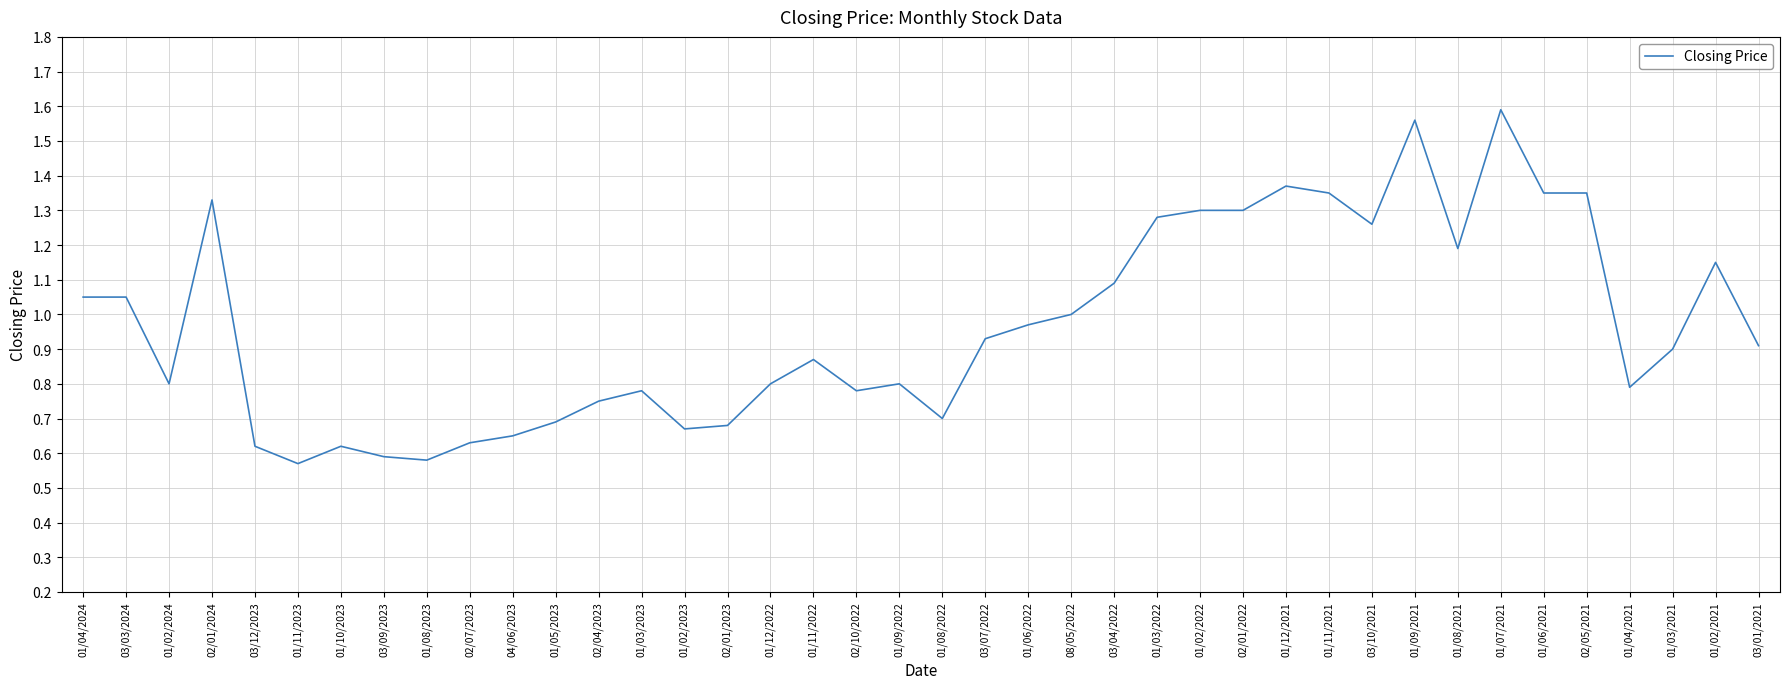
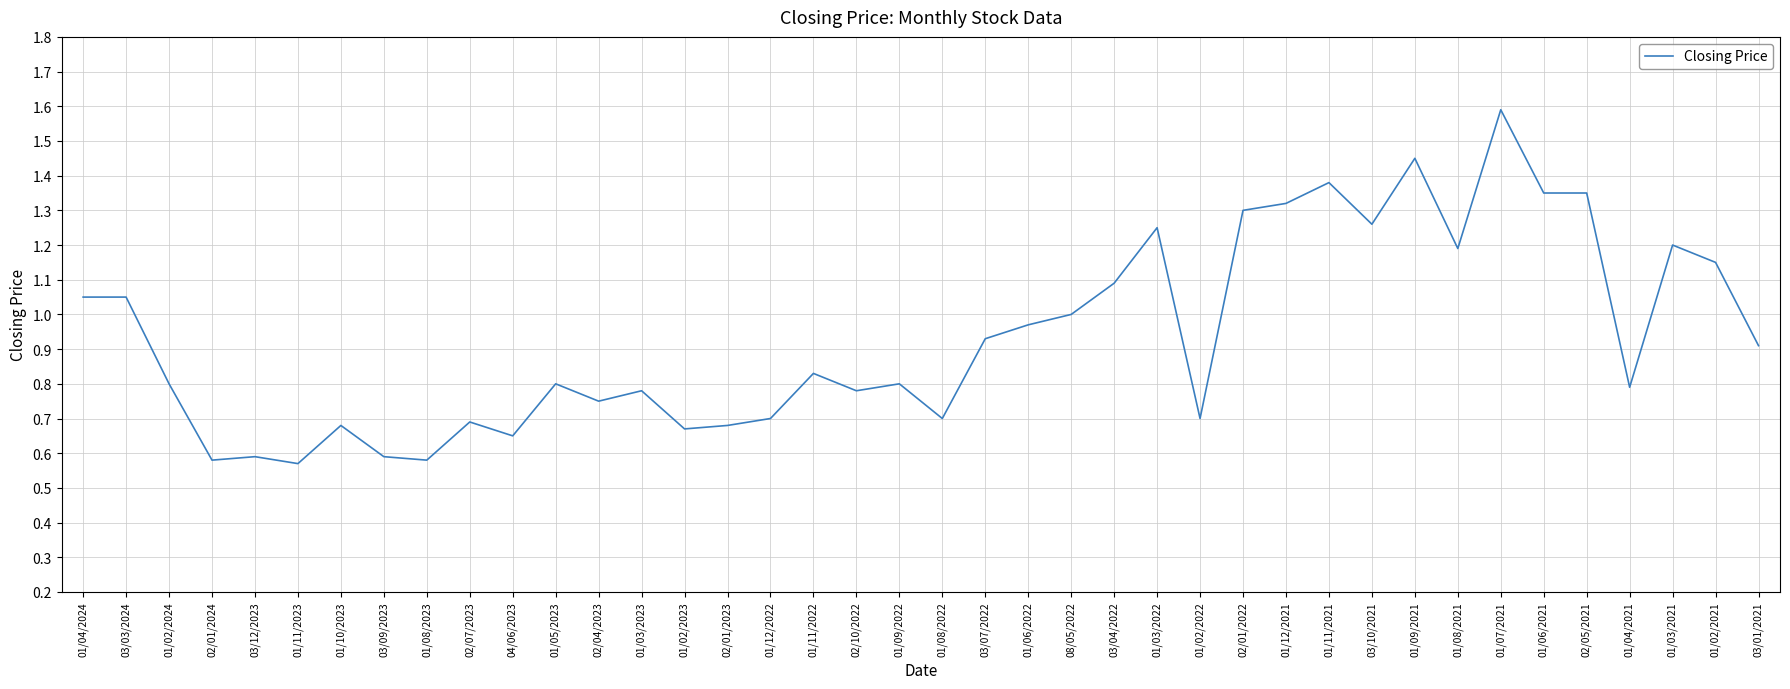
02/01/2024: 1.33 -> 0.58
03/12/2023: 0.62 -> 0.59
01/10/2023: 0.62 -> 0.68
02/07/2023: 0.63 -> 0.69
01/05/2023: 0.69 -> 0.80
01/12/2022: 0.8 -> 0.7
01/11/2022: 0.87 -> 0.83
01/03/2022: 1.28 -> 1.25
01/02/2022: 1.3 -> 0.7
01/12/2021: 1.37 -> 1.32
01/11/2021: 1.35 -> 1.38
01/09/2021: 1.56 -> 1.45
01/03/2021: 0.9 -> 1.2
